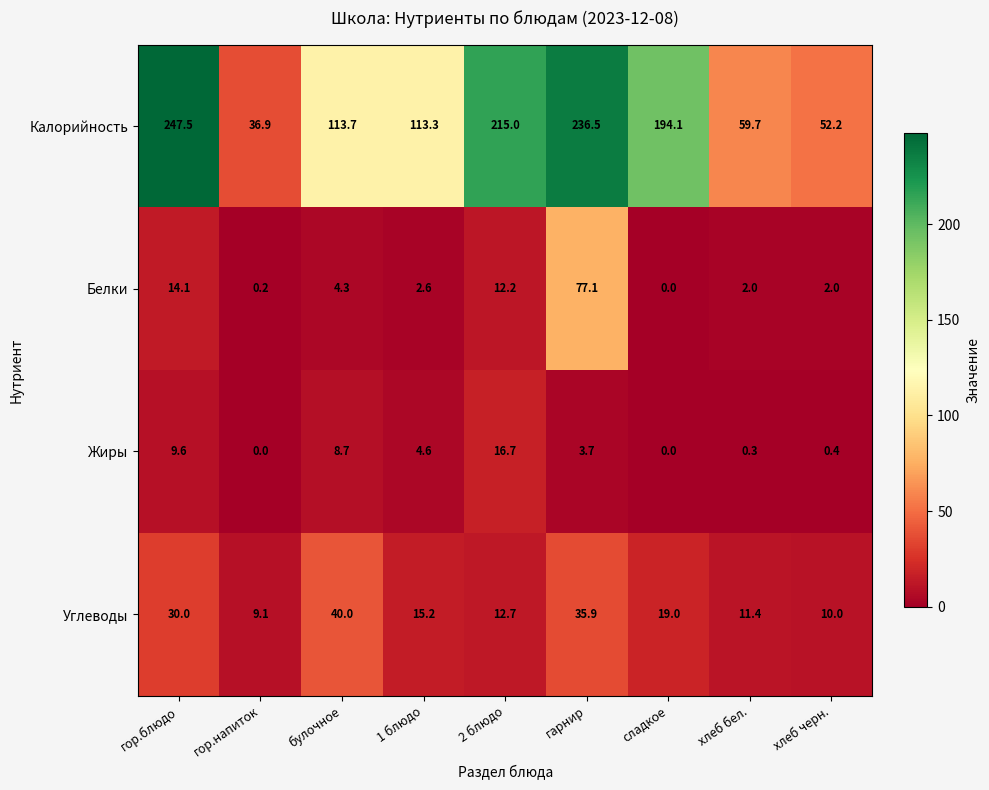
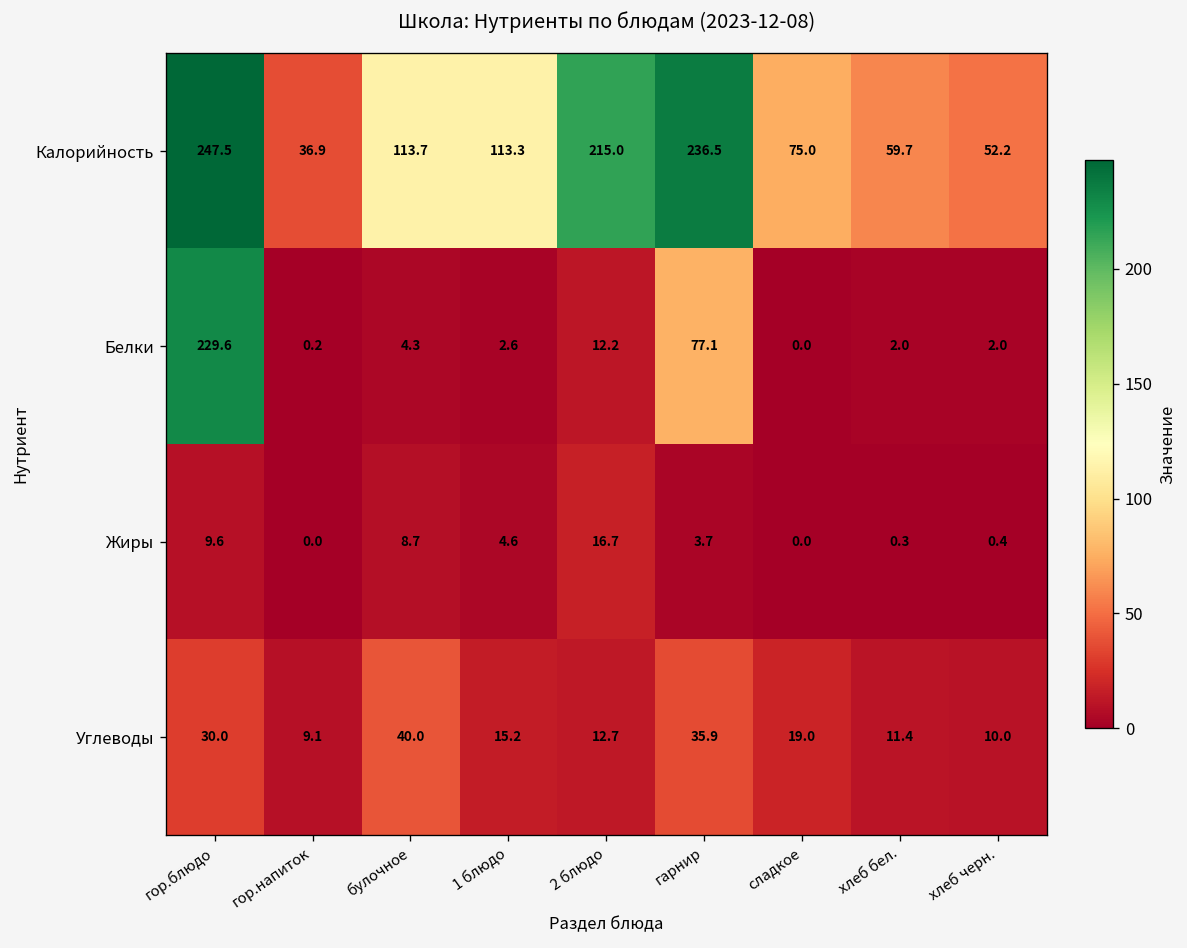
Калорийность, сладкое: 194.1 -> 75.0
Белки, гор.блюдо: 14.1 -> 229.6
